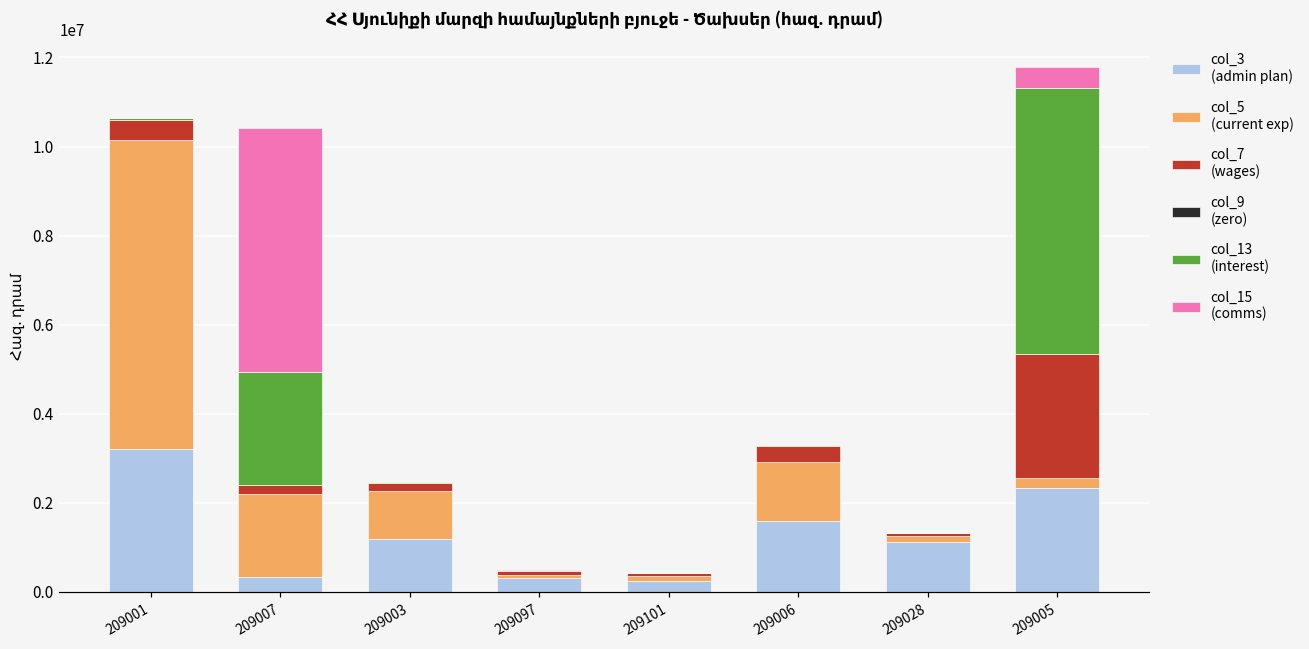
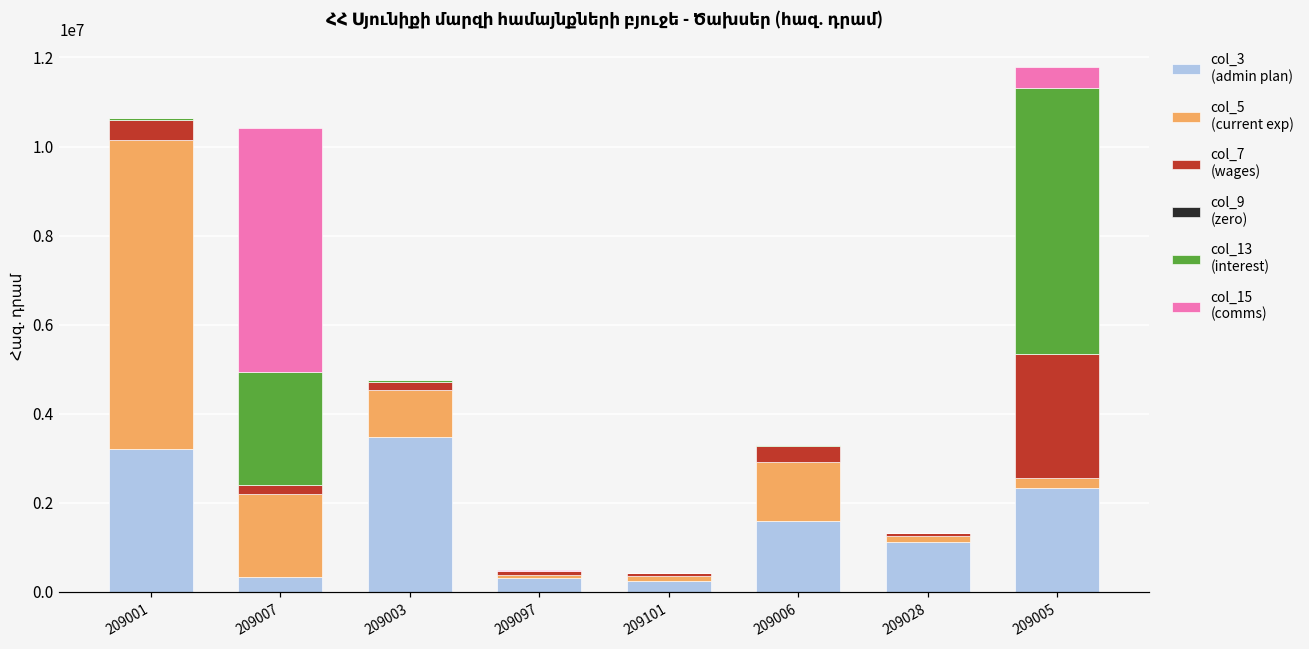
col_3 (admin plan), 209003: 1200000 -> 3500000
